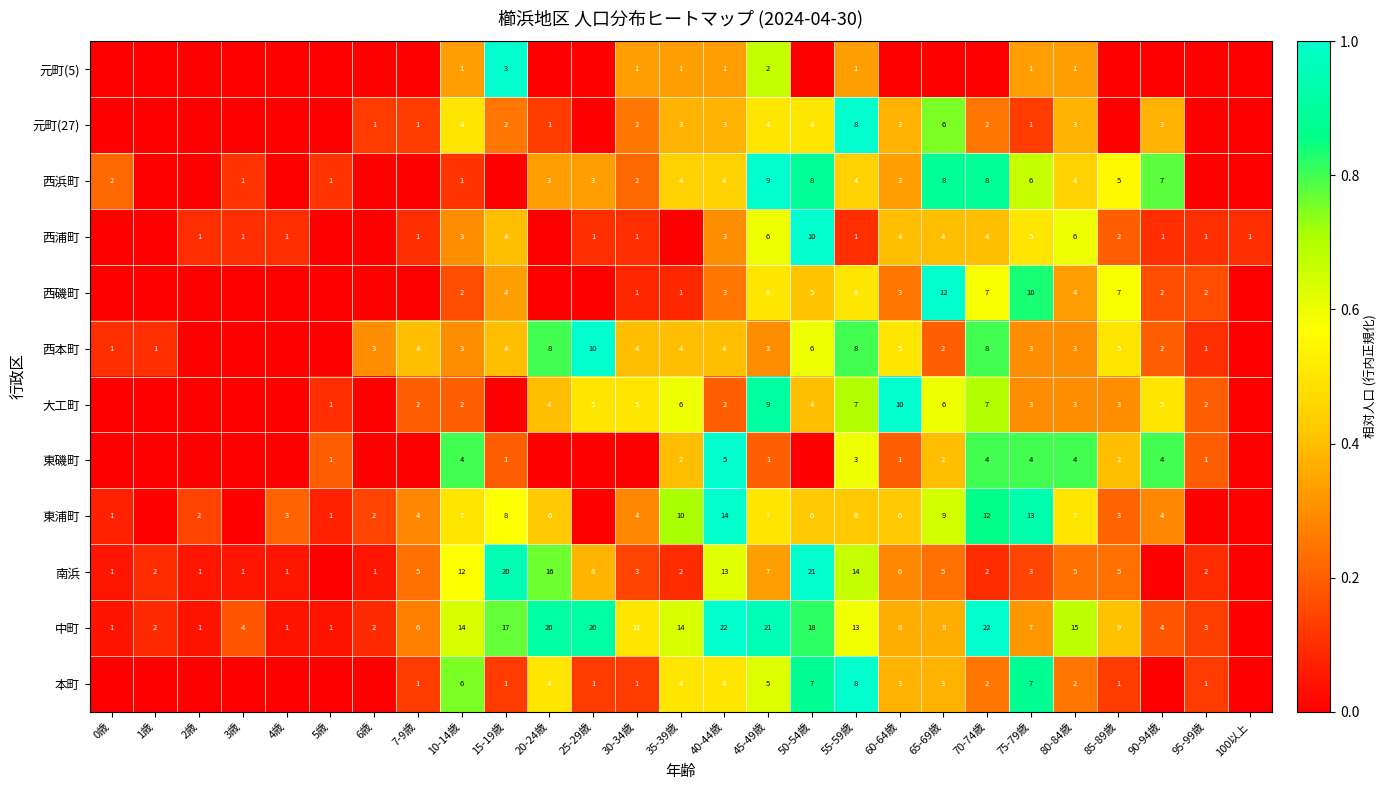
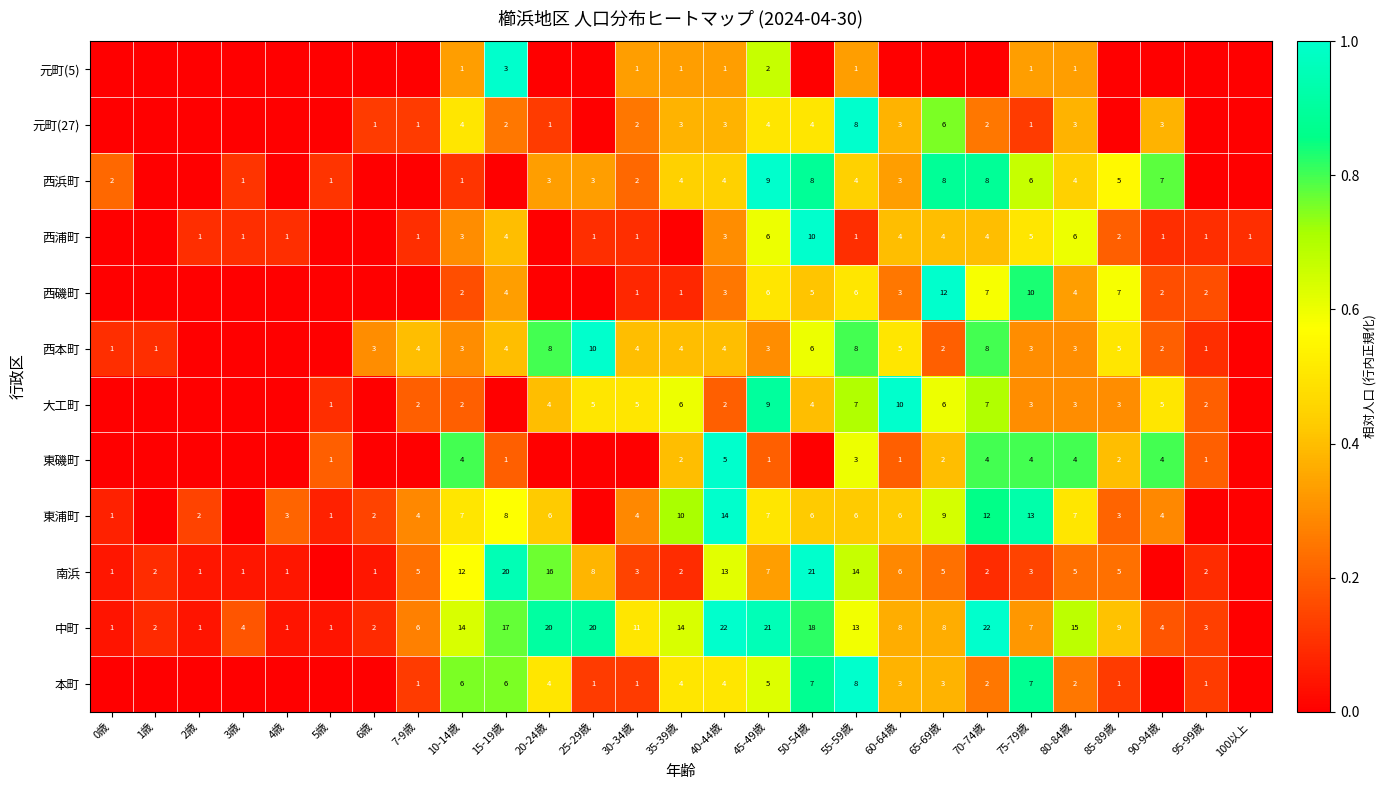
本町, 15-19歳: 1 -> 6
